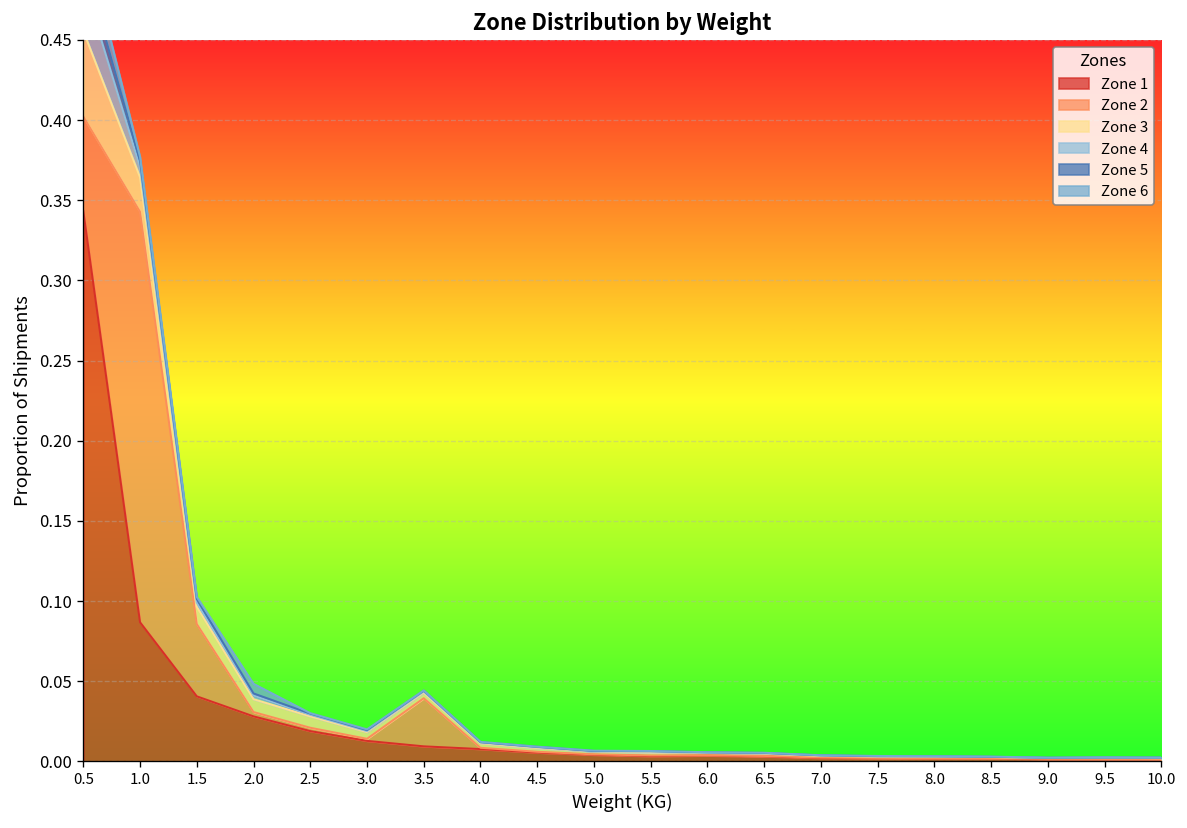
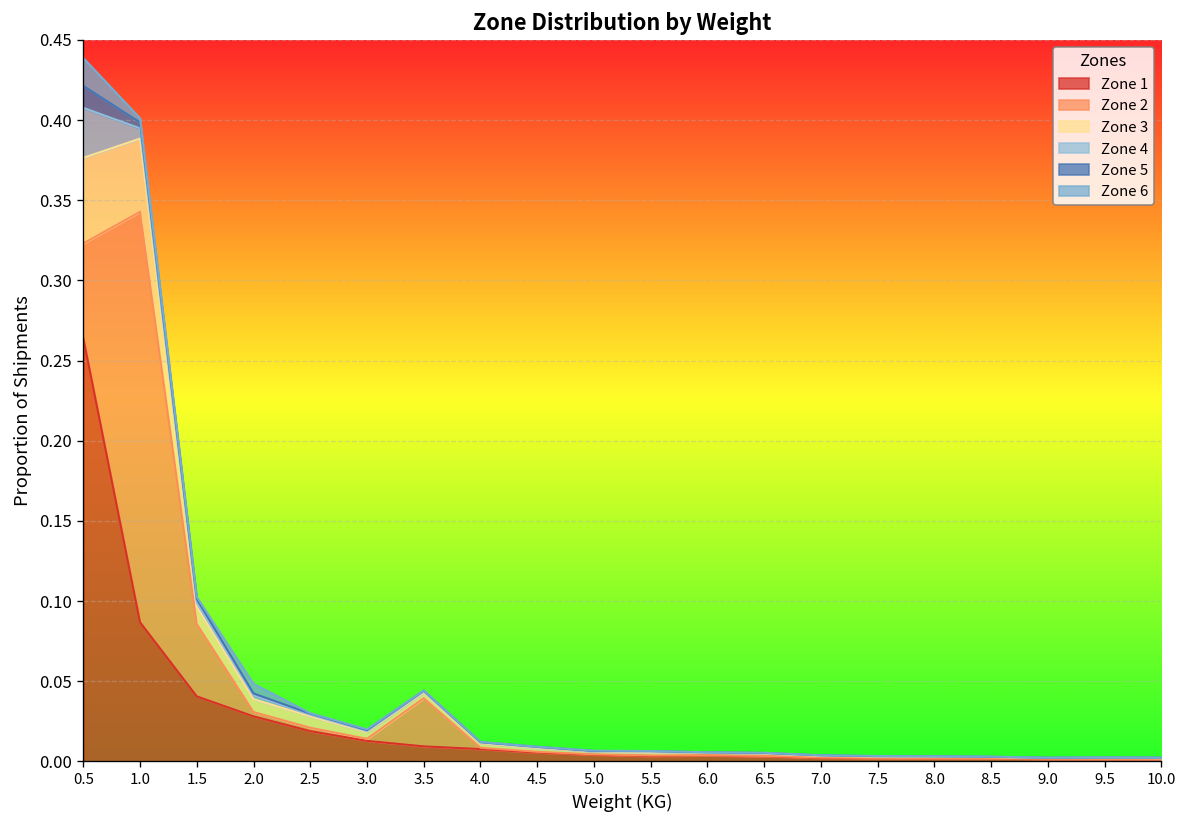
Zone 1, 0.5: 0.343 -> 0.264
Zone 3, 1.0: 0.022 -> 0.046
